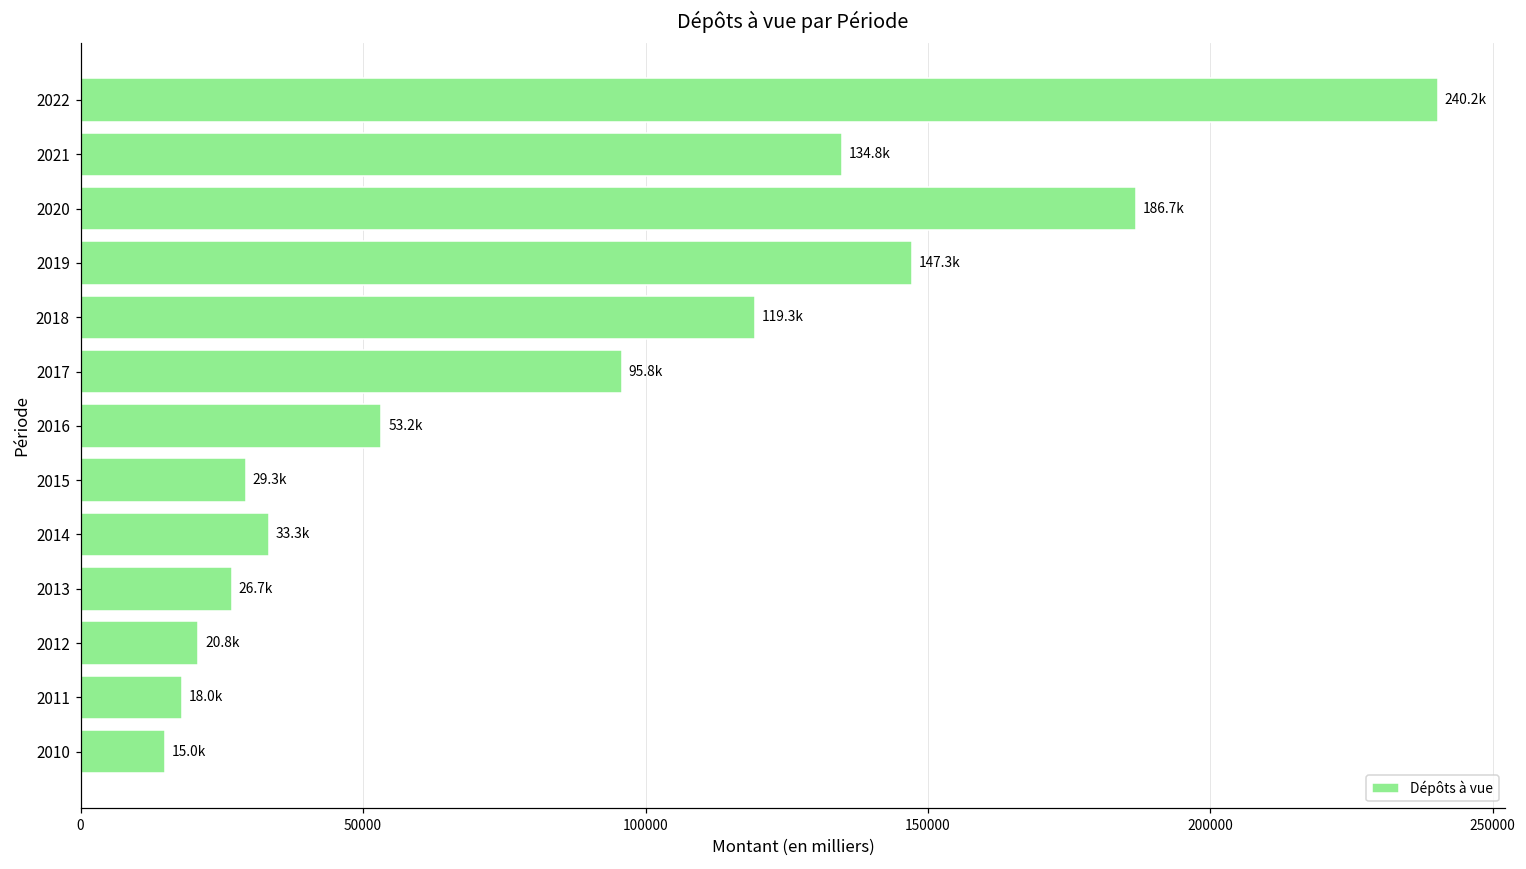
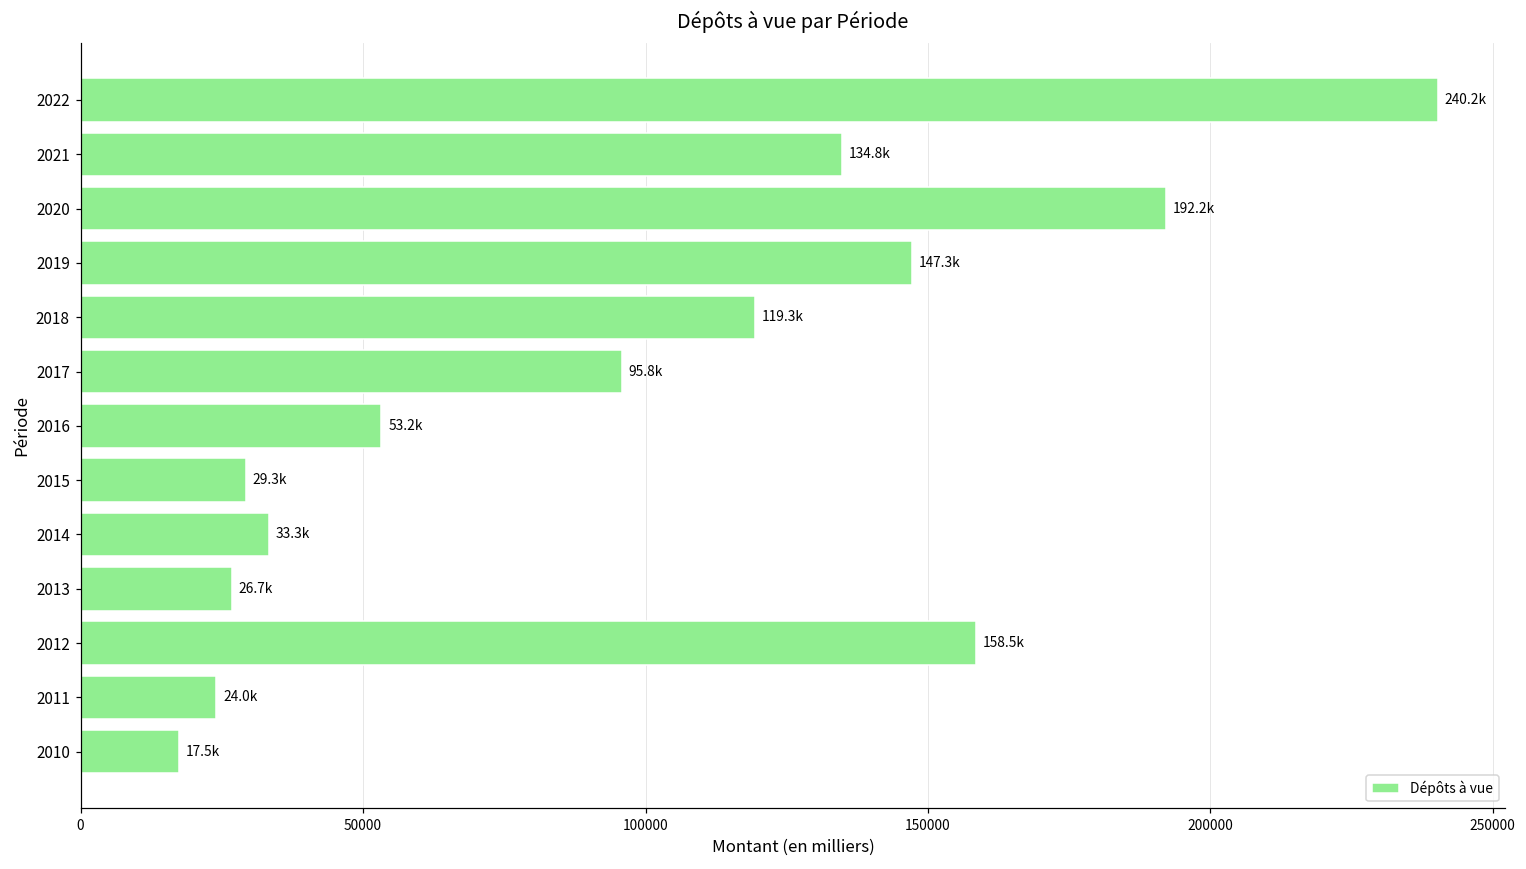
2020: 186.7k -> 192.2k
2012: 20.8k -> 158.5k
2011: 18.0k -> 24.0k
2010: 15.0k -> 17.5k
